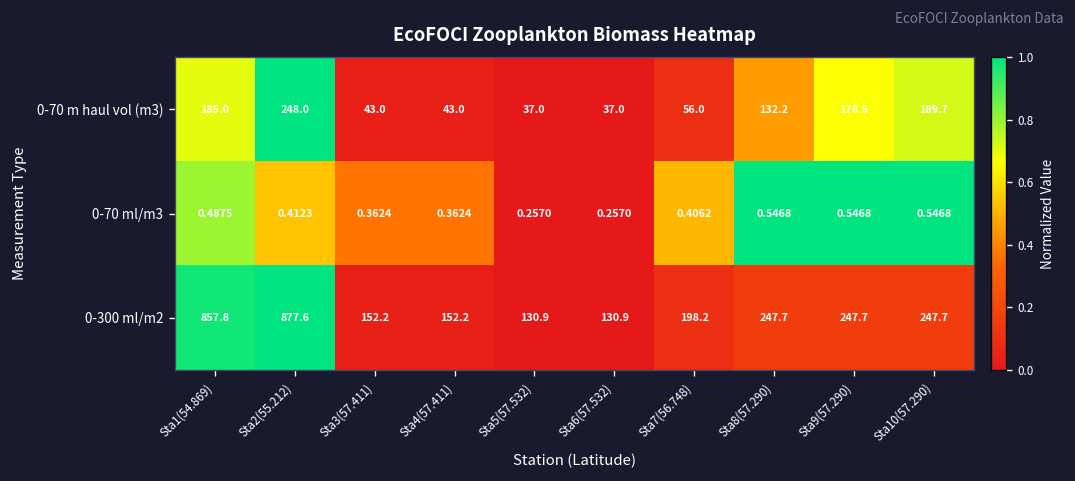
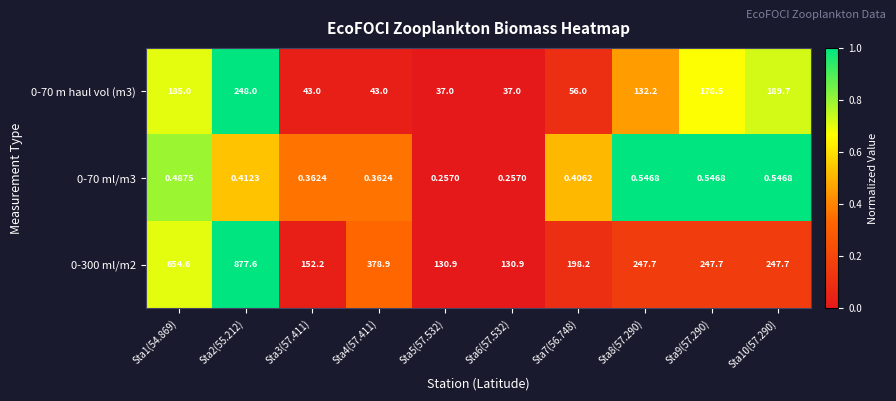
0-300 ml/m2, Sta1(54.869): 857.8 -> 654.6
0-300 ml/m2, Sta4(57.411): 152.2 -> 378.9
